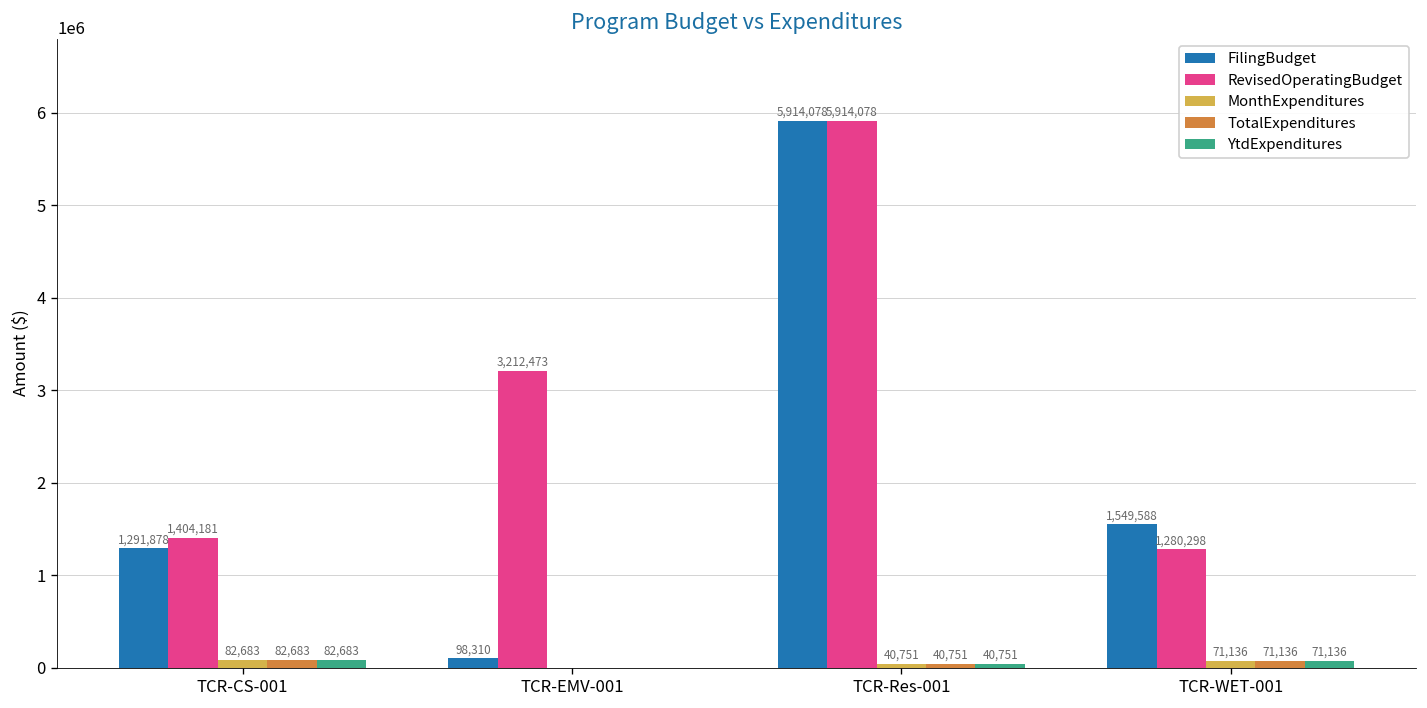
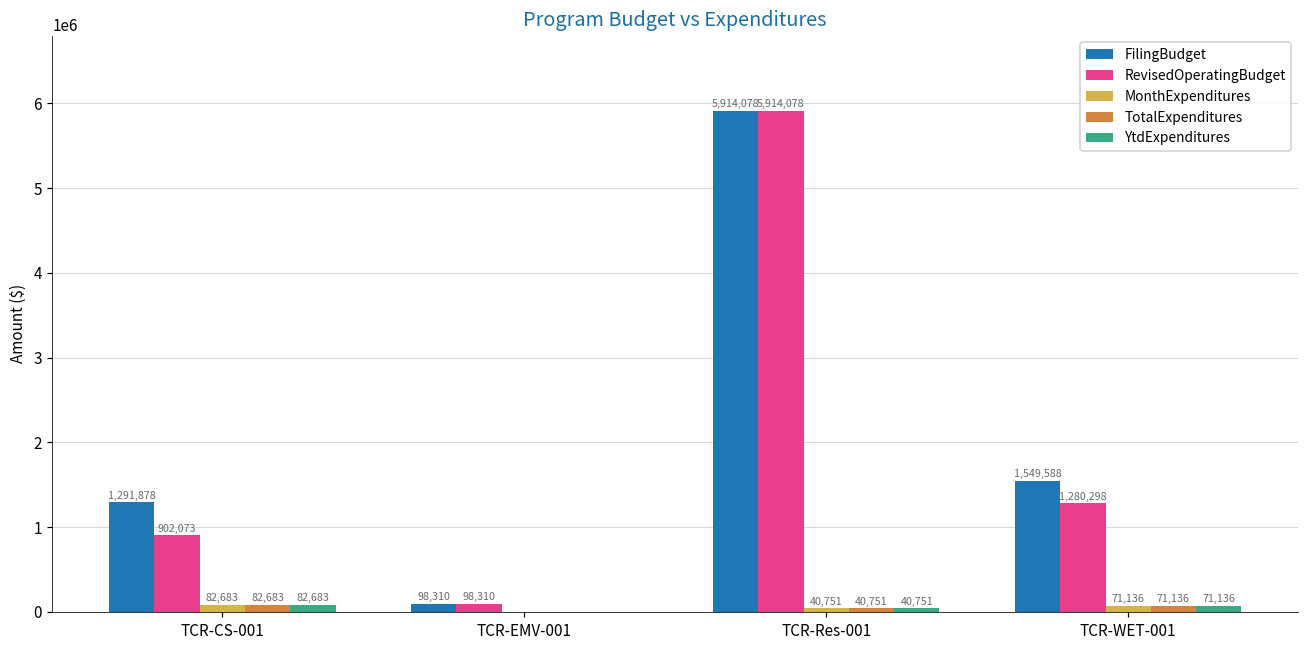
RevisedOperatingBudget, TCR-CS-001: 1,404,181 -> 902,073
RevisedOperatingBudget, TCR-EMV-001: 3,212,473 -> 98,310
